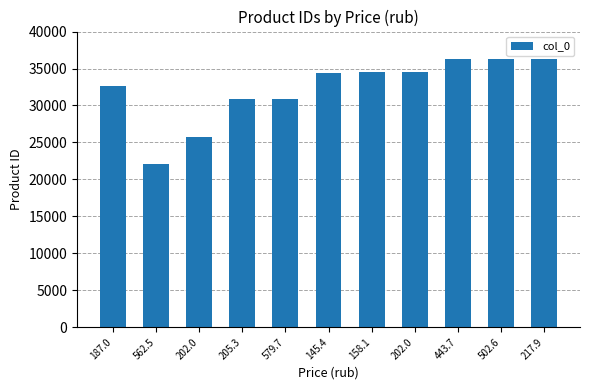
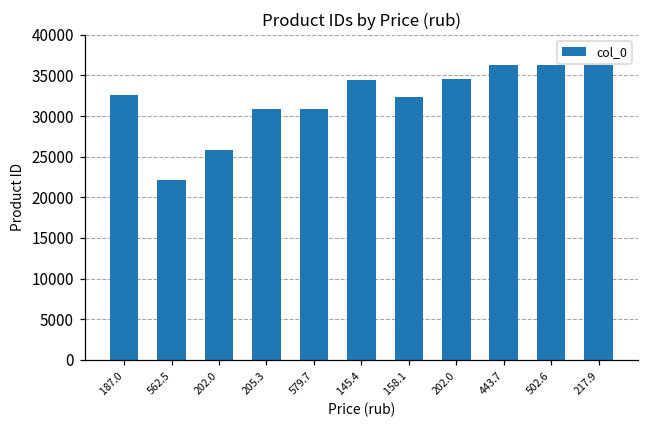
158.1: 35000 -> 32000
